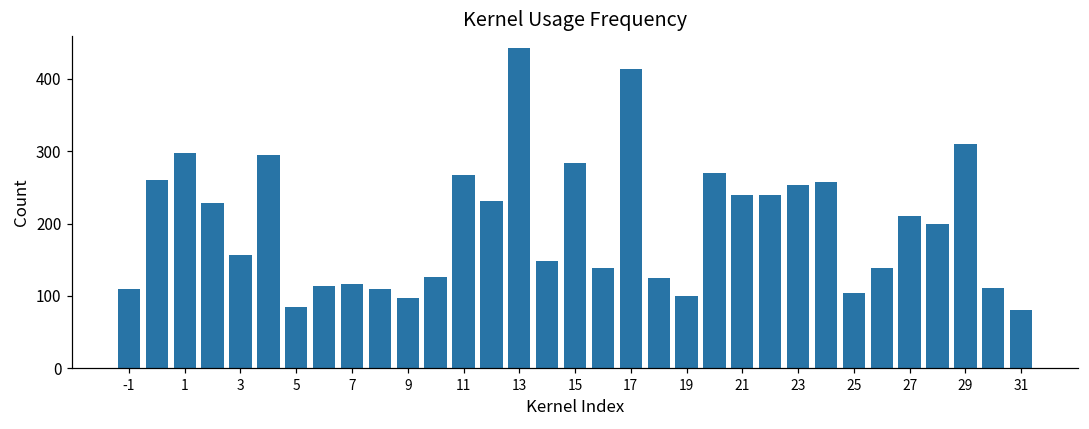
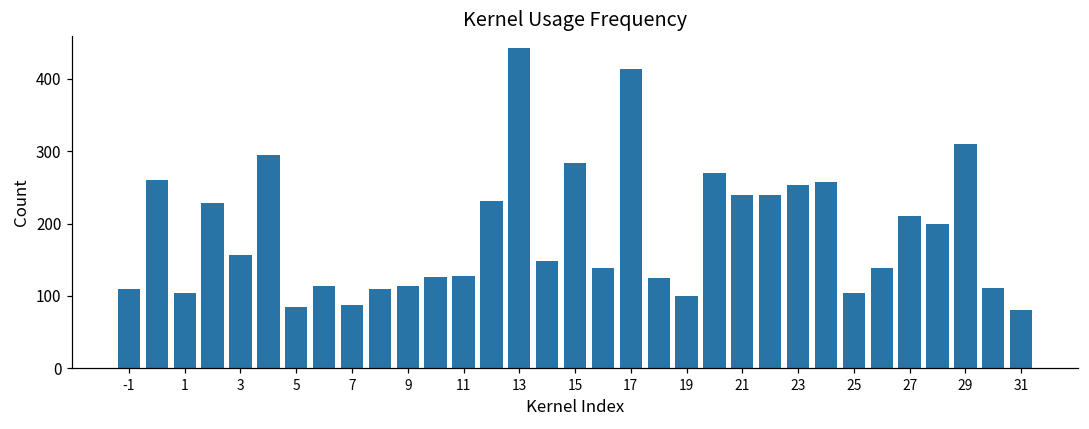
1: 300 -> 100
7: 120 -> 90
9: 100 -> 110
11: 270 -> 130
